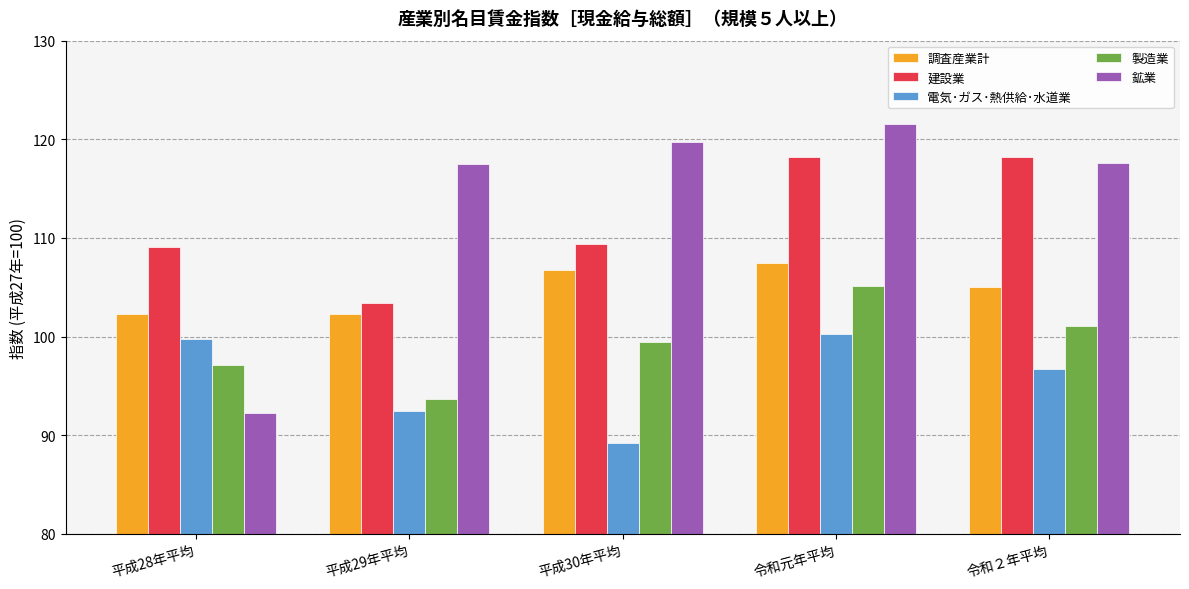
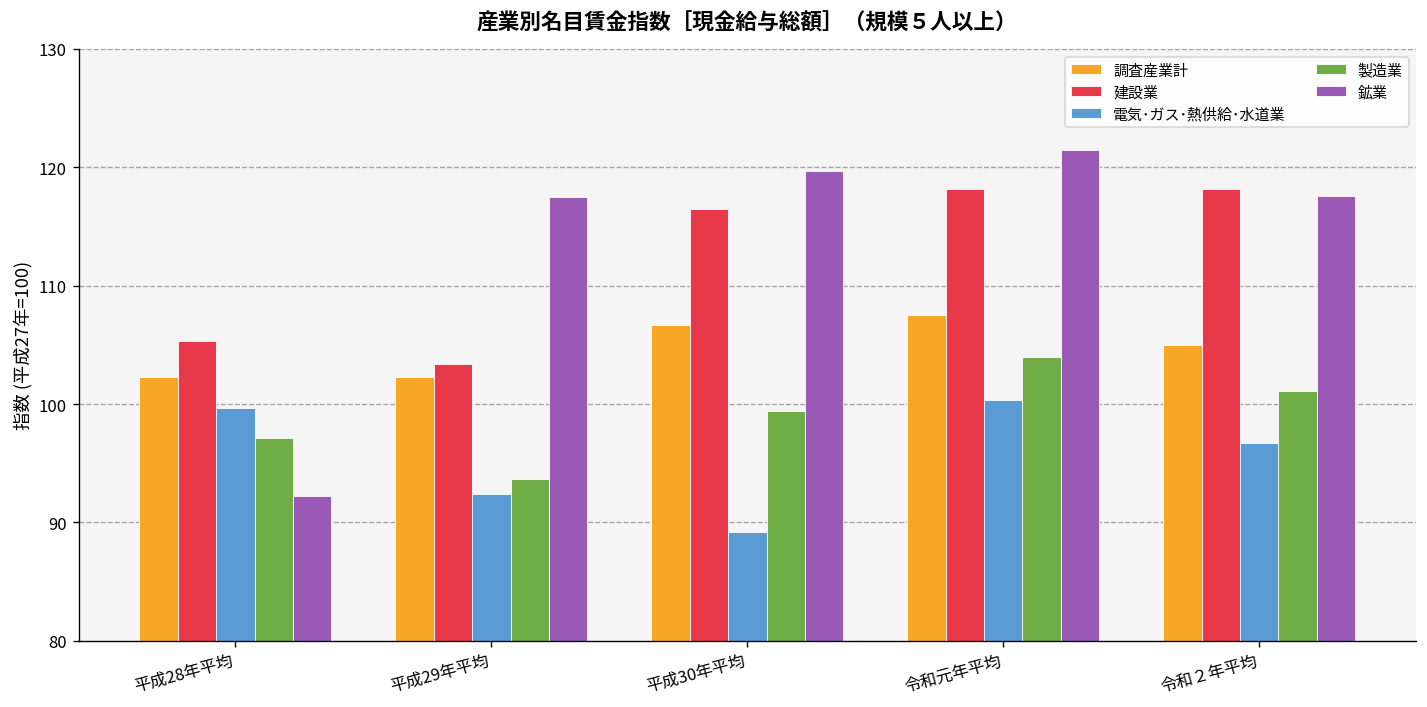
建設業, 平成28年平均: 109 -> 105
建設業, 平成30年平均: 109 -> 117
製造業, 令和元年平均: 105 -> 104
